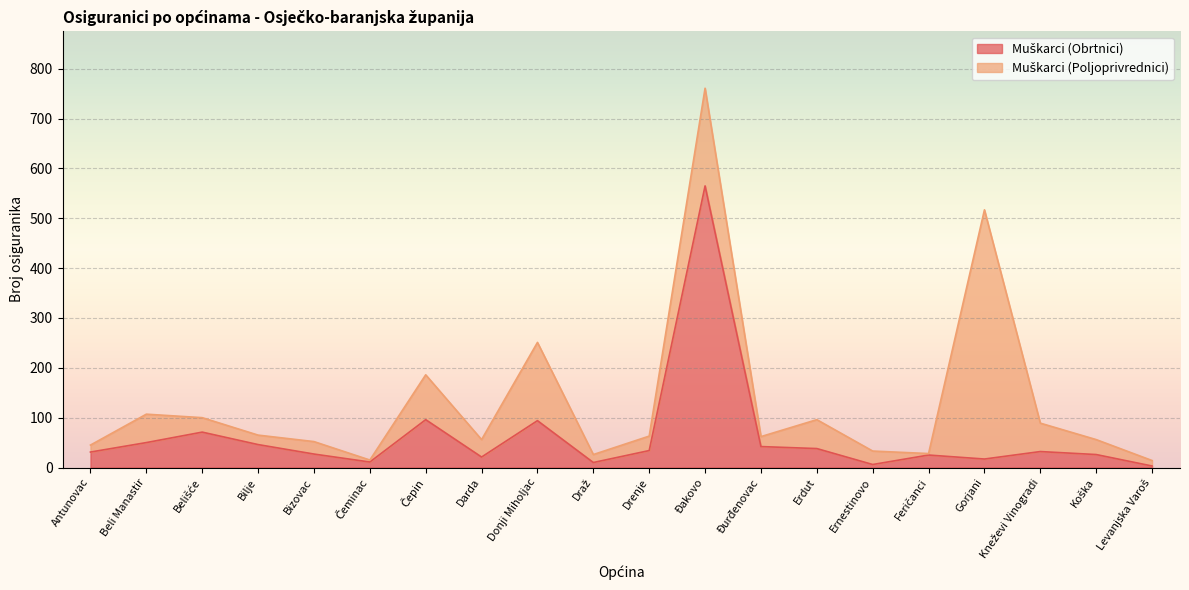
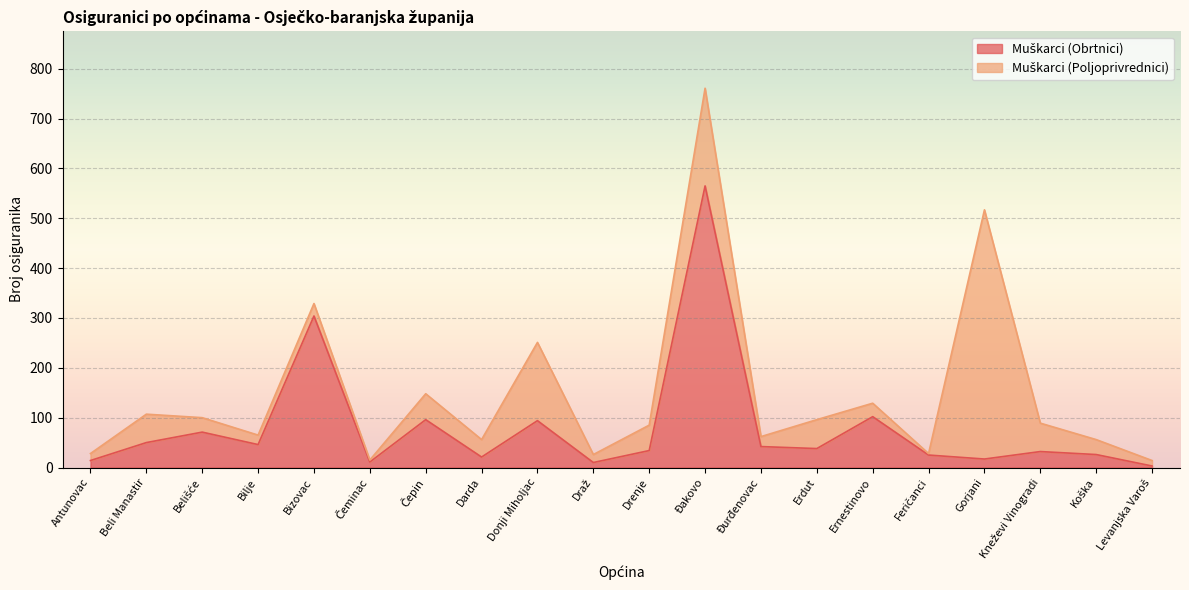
Muškarci (Obrtnici), Antunovac: 30 -> 10
Muškarci (Obrtnici), Bizovac: 30 -> 300
Muškarci (Poljoprivrednici), Čepin: 90 -> 50
Muškarci (Poljoprivrednici), Drenje: 30 -> 50
Muškarci (Obrtnici), Ernestinovo: 10 -> 100
